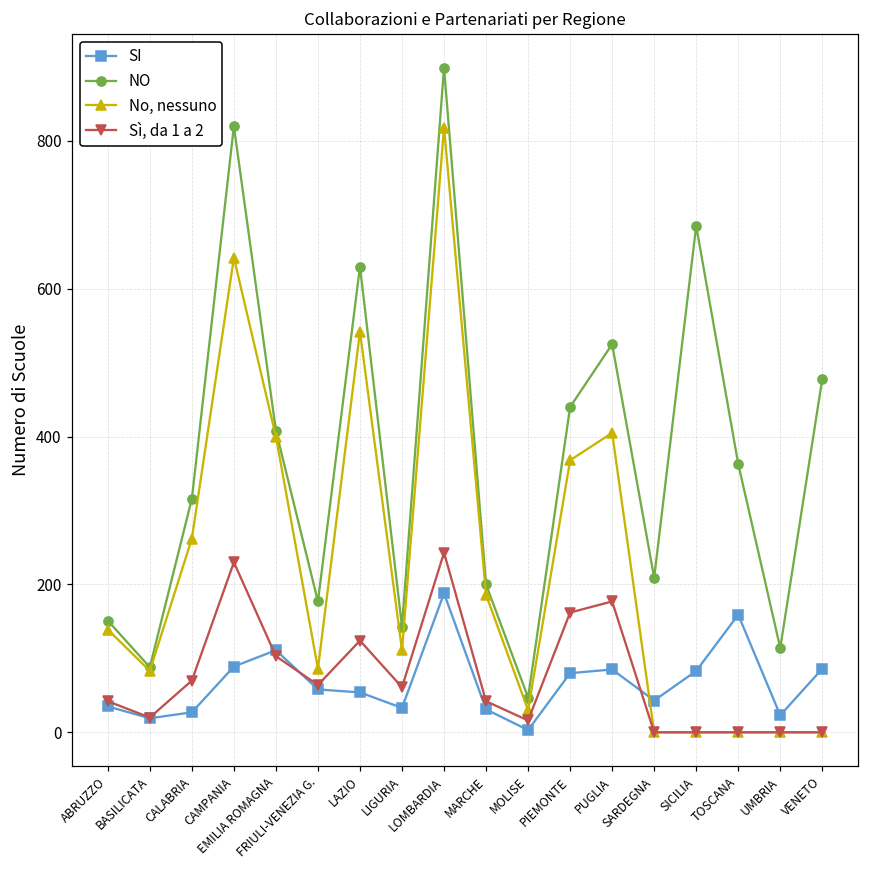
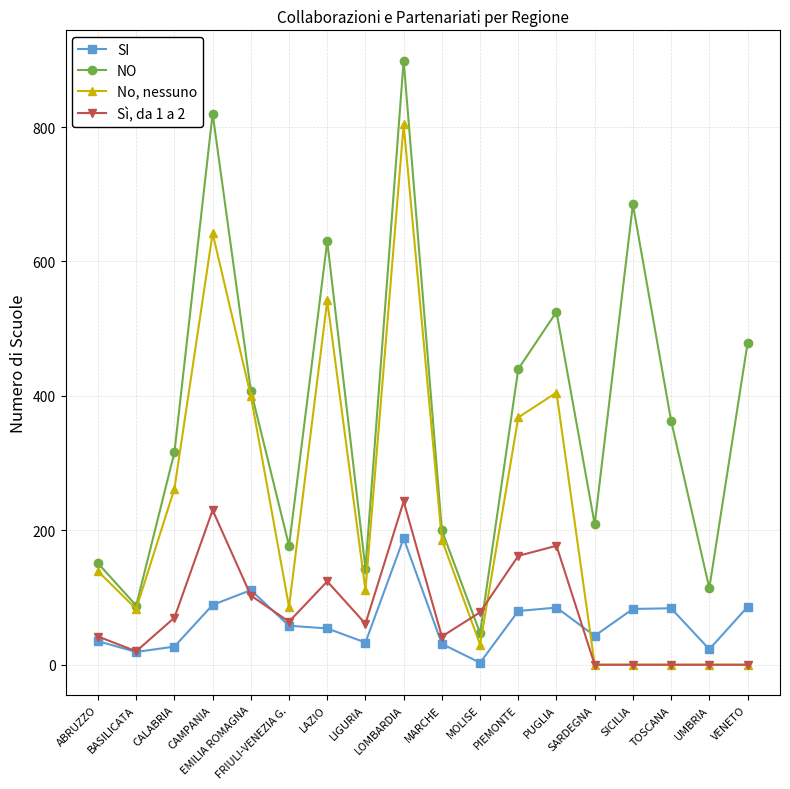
No, nessuno, LOMBARDIA: 820 -> 800
Sì, da 1 a 2, MOLISE: 20 -> 80
SI, TOSCANA: 160 -> 80
